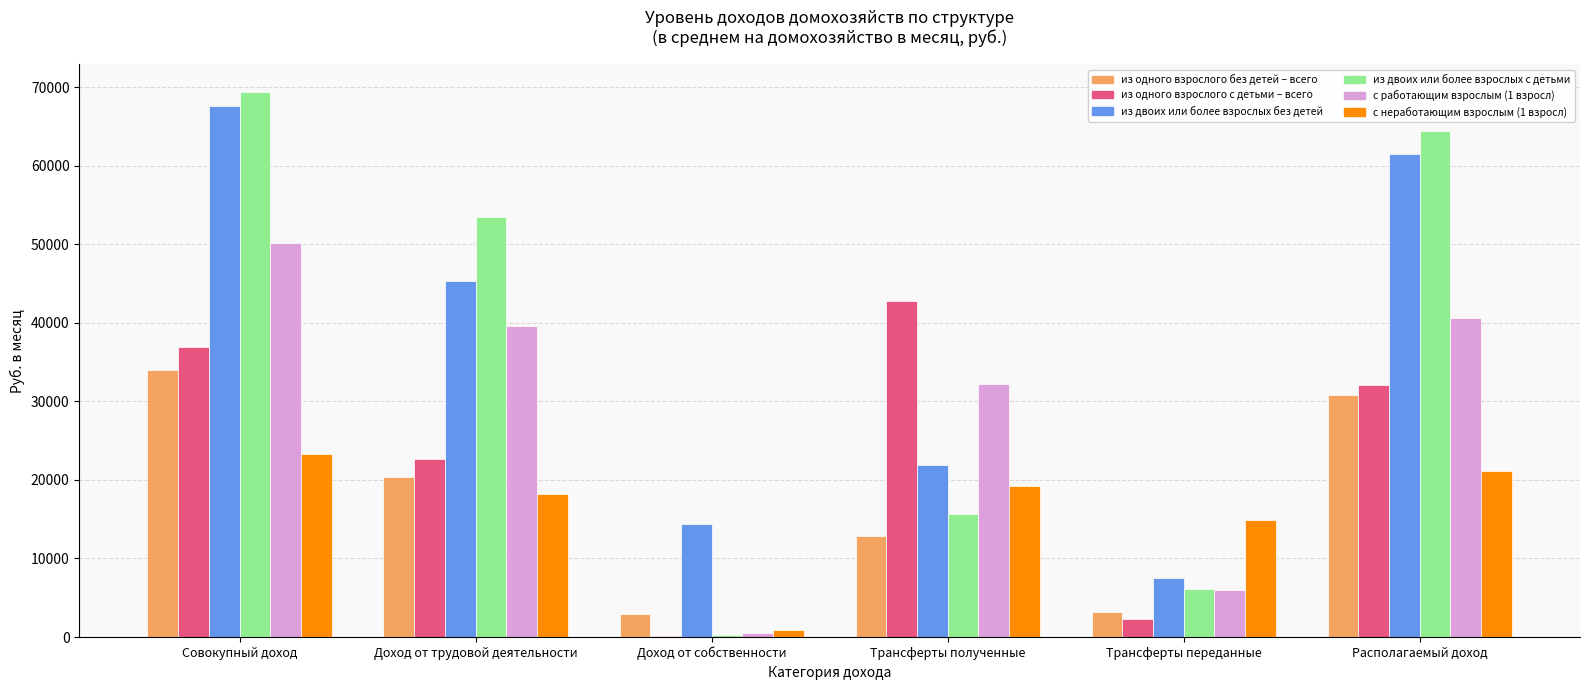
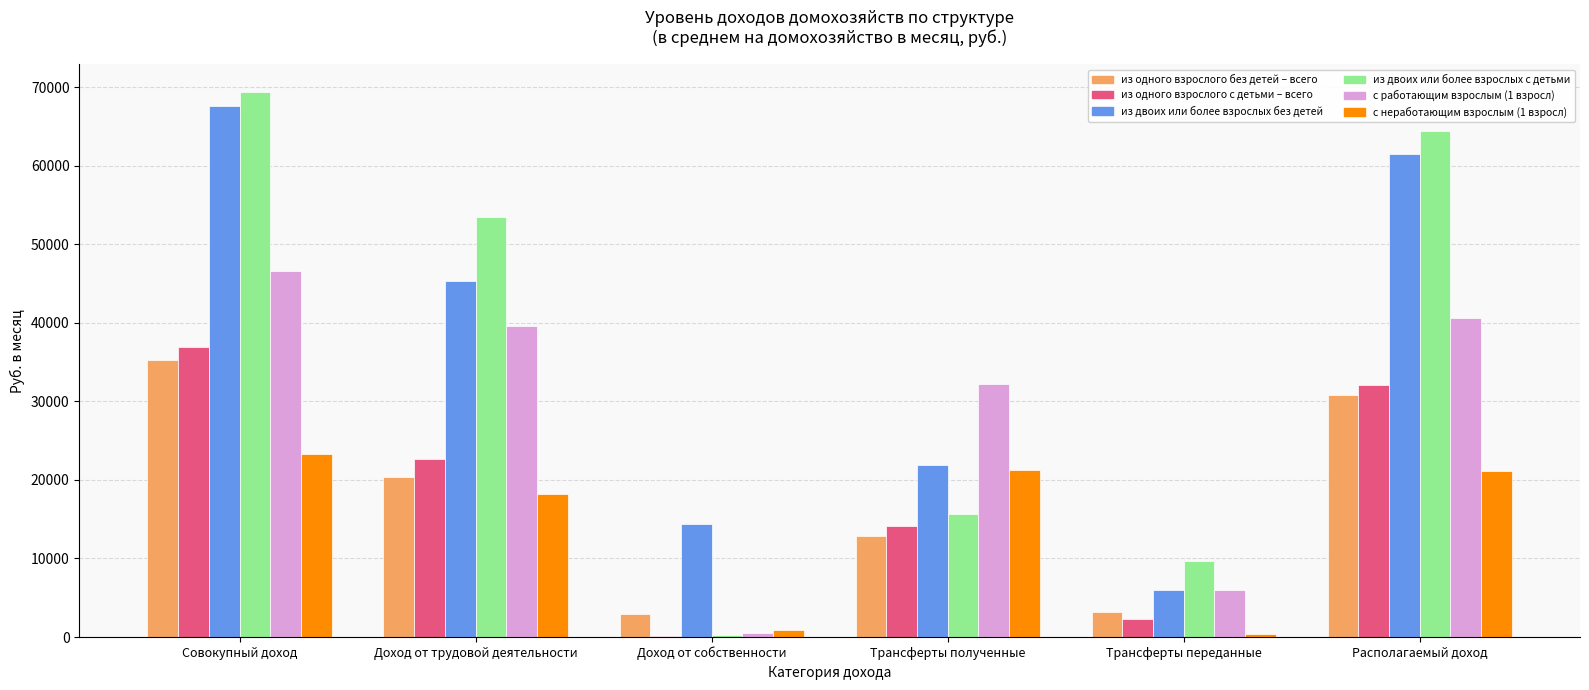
из одного взрослого без детей – всего, Совокупный доход: 34000 -> 35000
с работающим взрослым (1 взросл), Совокупный доход: 50000 -> 47000
из одного взрослого с детьми – всего, Трансферты полученные: 43000 -> 14000
с неработающим взрослым (1 взросл), Трансферты полученные: 19000 -> 21000
из двоих или более взрослых без детей, Трансферты переданные: 7000 -> 6000
из двоих или более взрослых с детьми, Трансферты переданные: 6000 -> 10000
с неработающим взрослым (1 взросл), Трансферты переданные: 15000 -> 0
